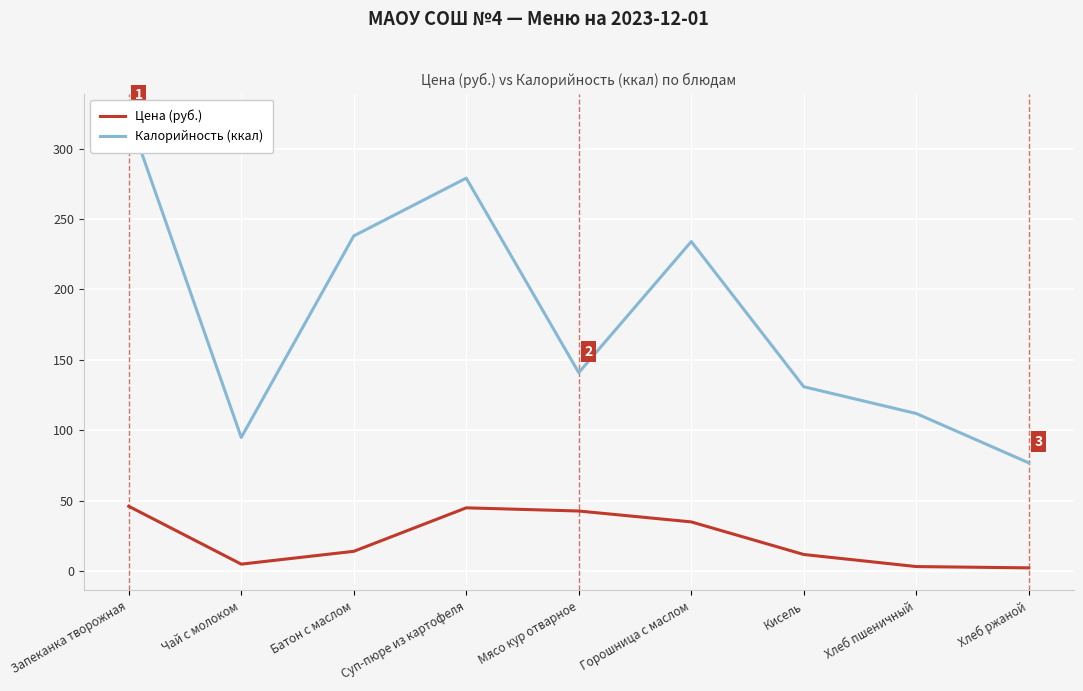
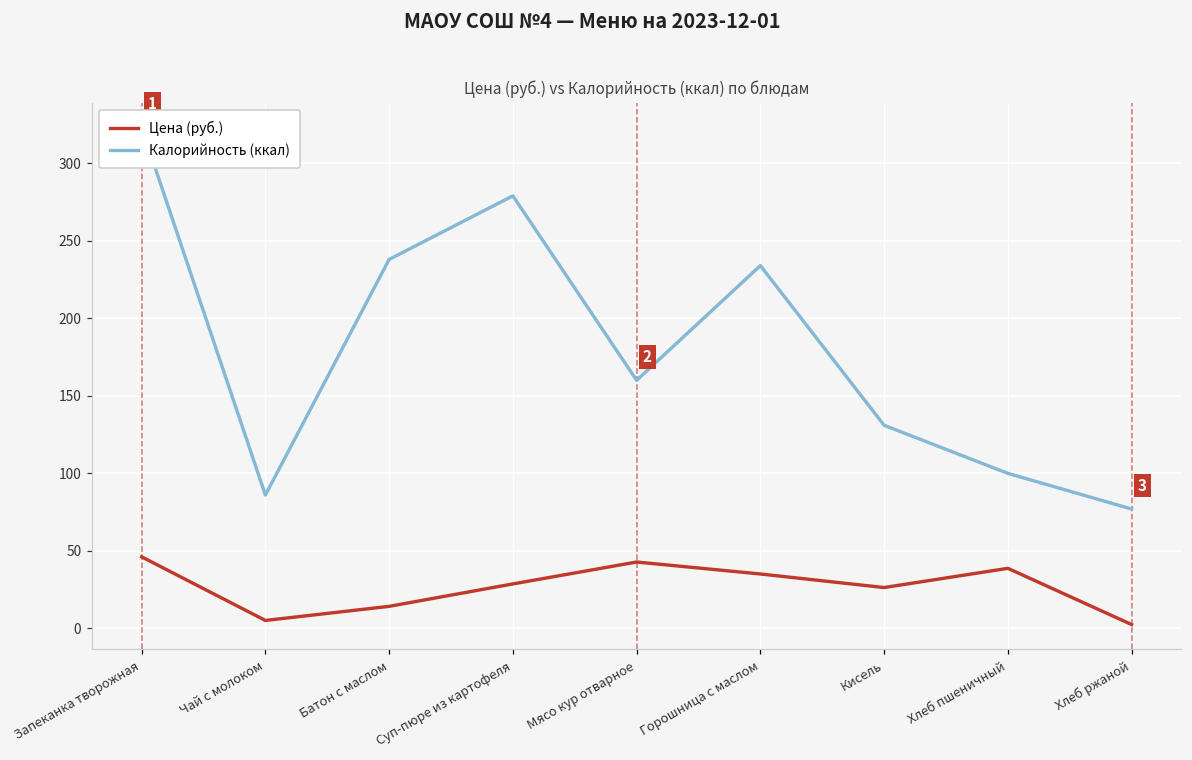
Калорийность (ккал), Чай с молоком: 95 -> 86
Цена (руб.), Суп-пюре из картофеля: 45 -> 29
Калорийность (ккал), Мясо кур отварное: 141 -> 160
Цена (руб.), Кисель: 12 -> 26
Калорийность (ккал), Хлеб пшеничный: 112 -> 100
Цена (руб.), Хлеб пшеничный: 3 -> 39
